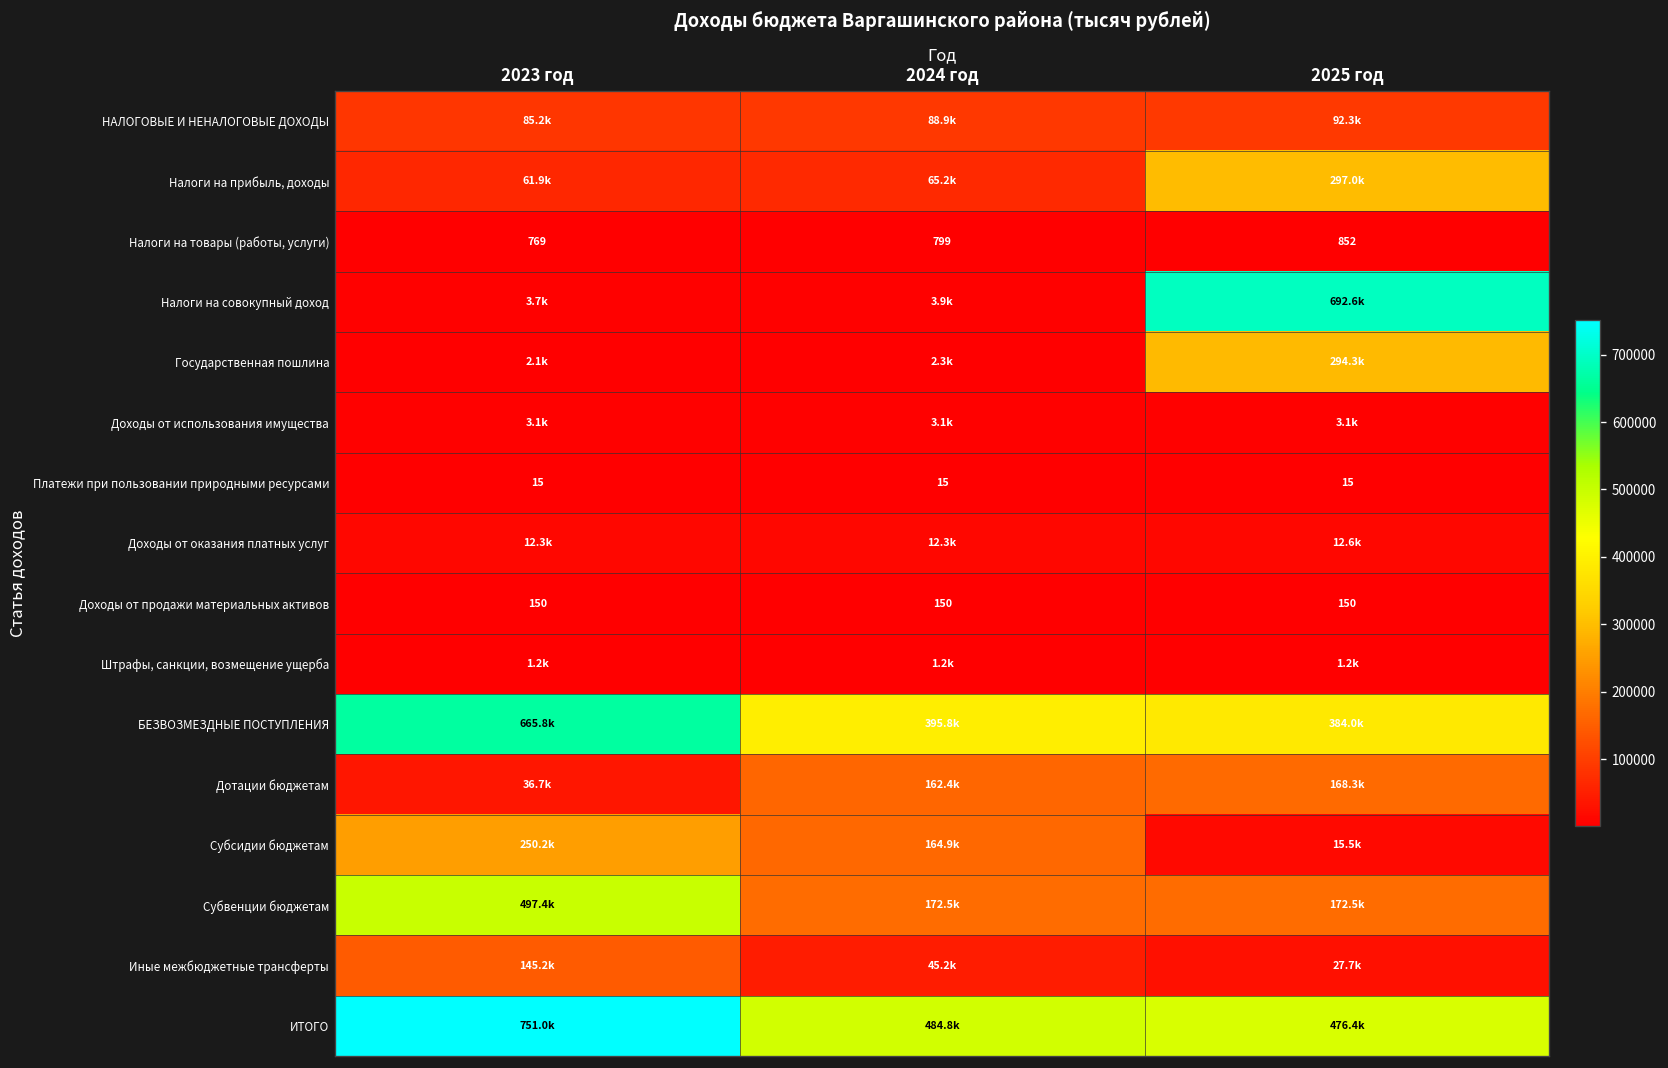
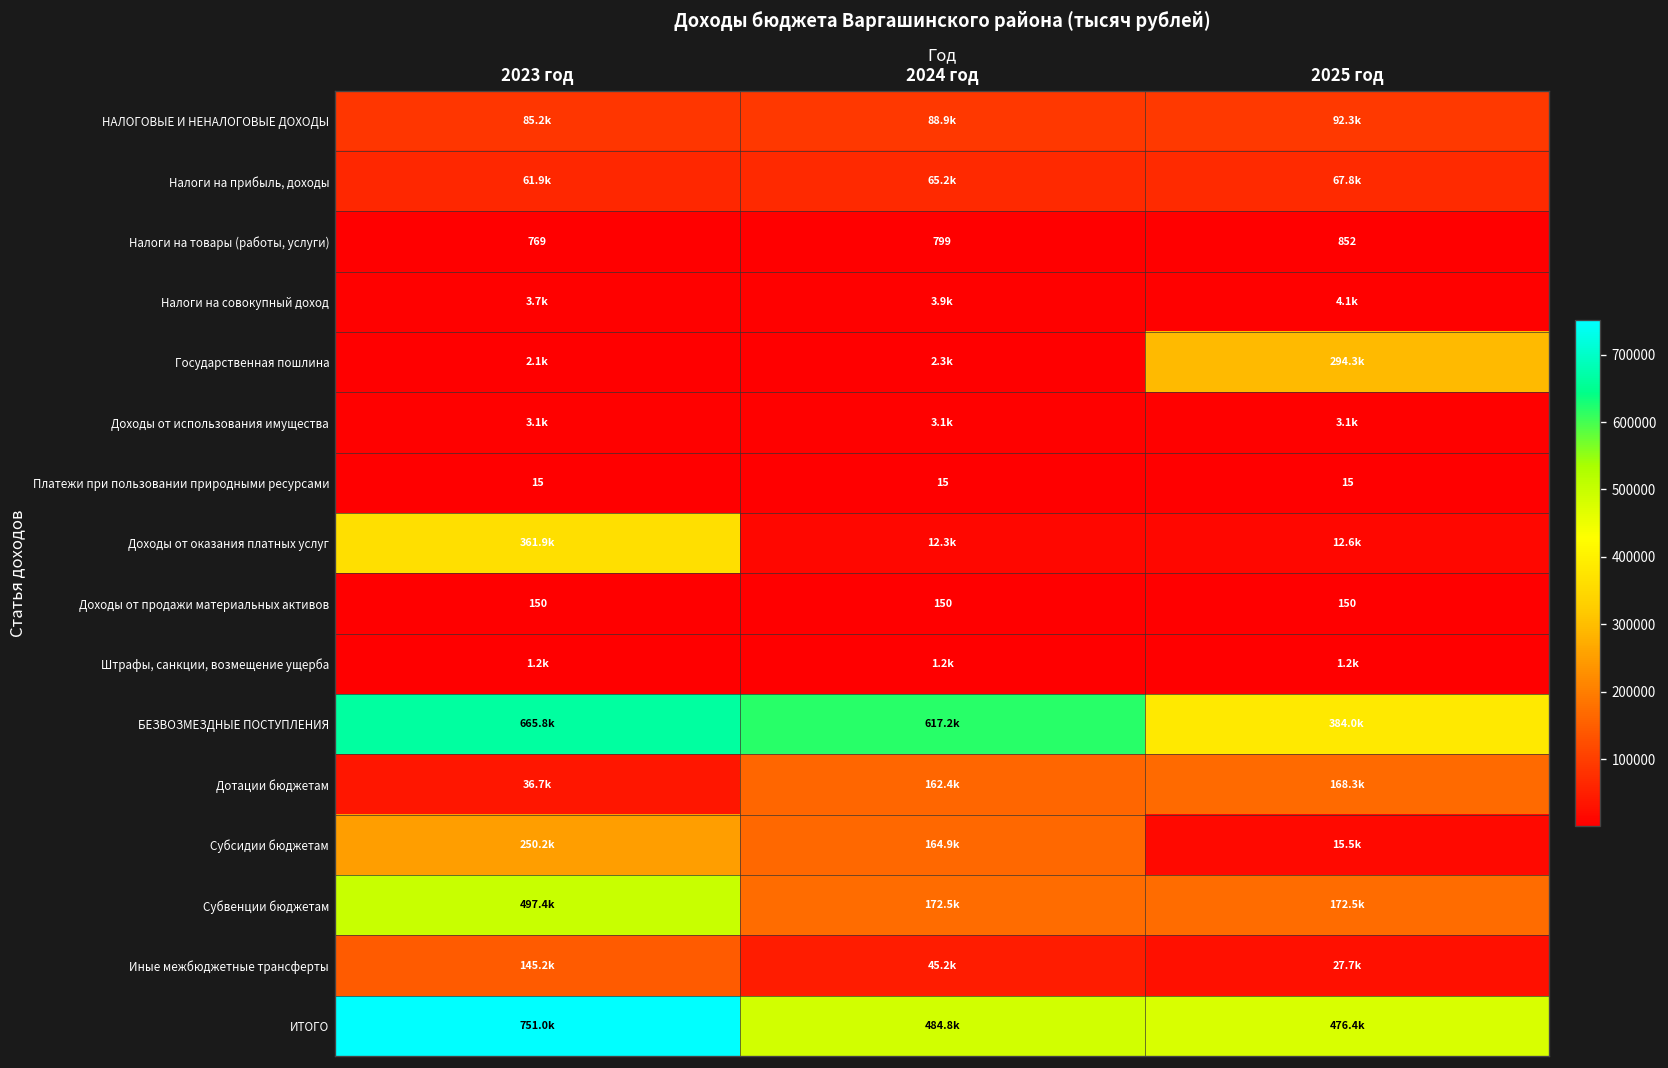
Налоги на прибыль, доходы, 2025 год: 297.0k -> 67.8k
Налоги на совокупный доход, 2025 год: 692.6k -> 4.1k
Доходы от оказания платных услуг, 2023 год: 12.3k -> 361.9k
БЕЗВОЗМЕЗДНЫЕ ПОСТУПЛЕНИЯ, 2024 год: 395.8k -> 617.2k
